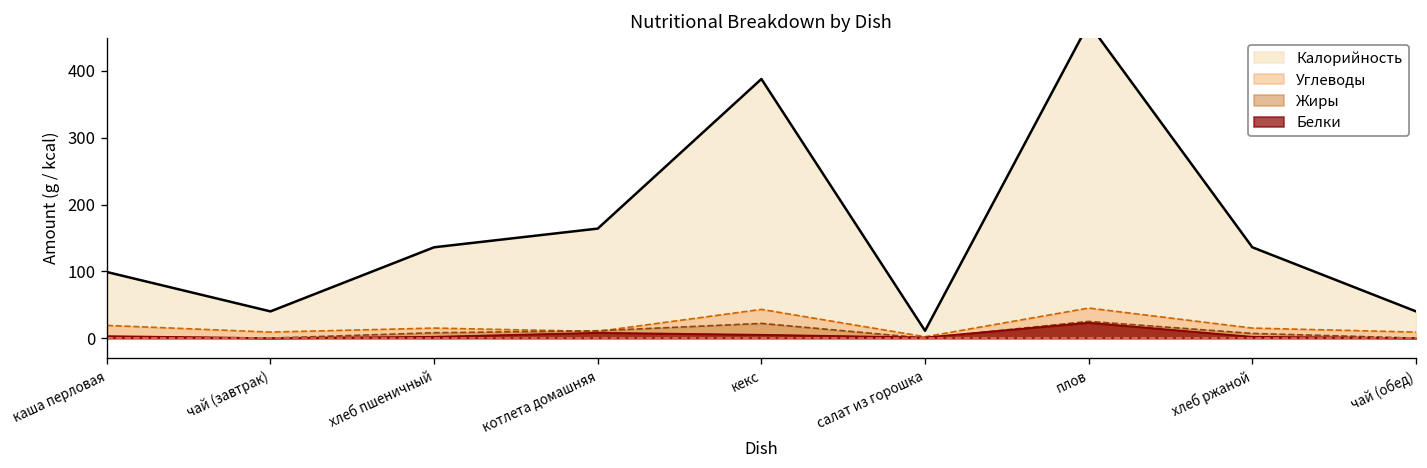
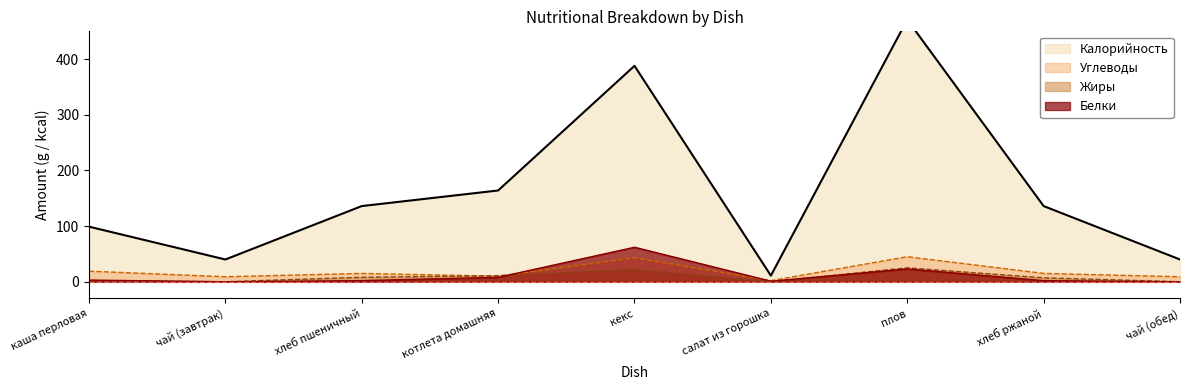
Белки, кекс: 10 -> 60
